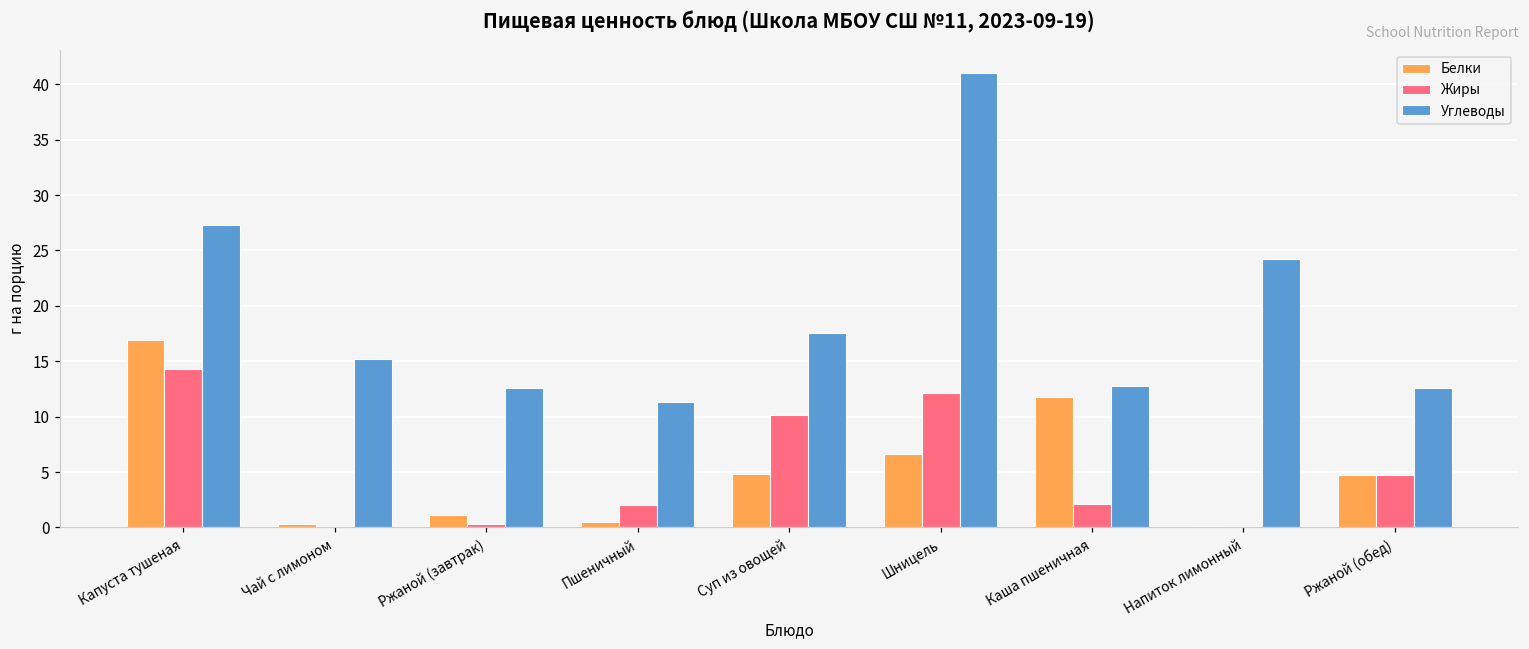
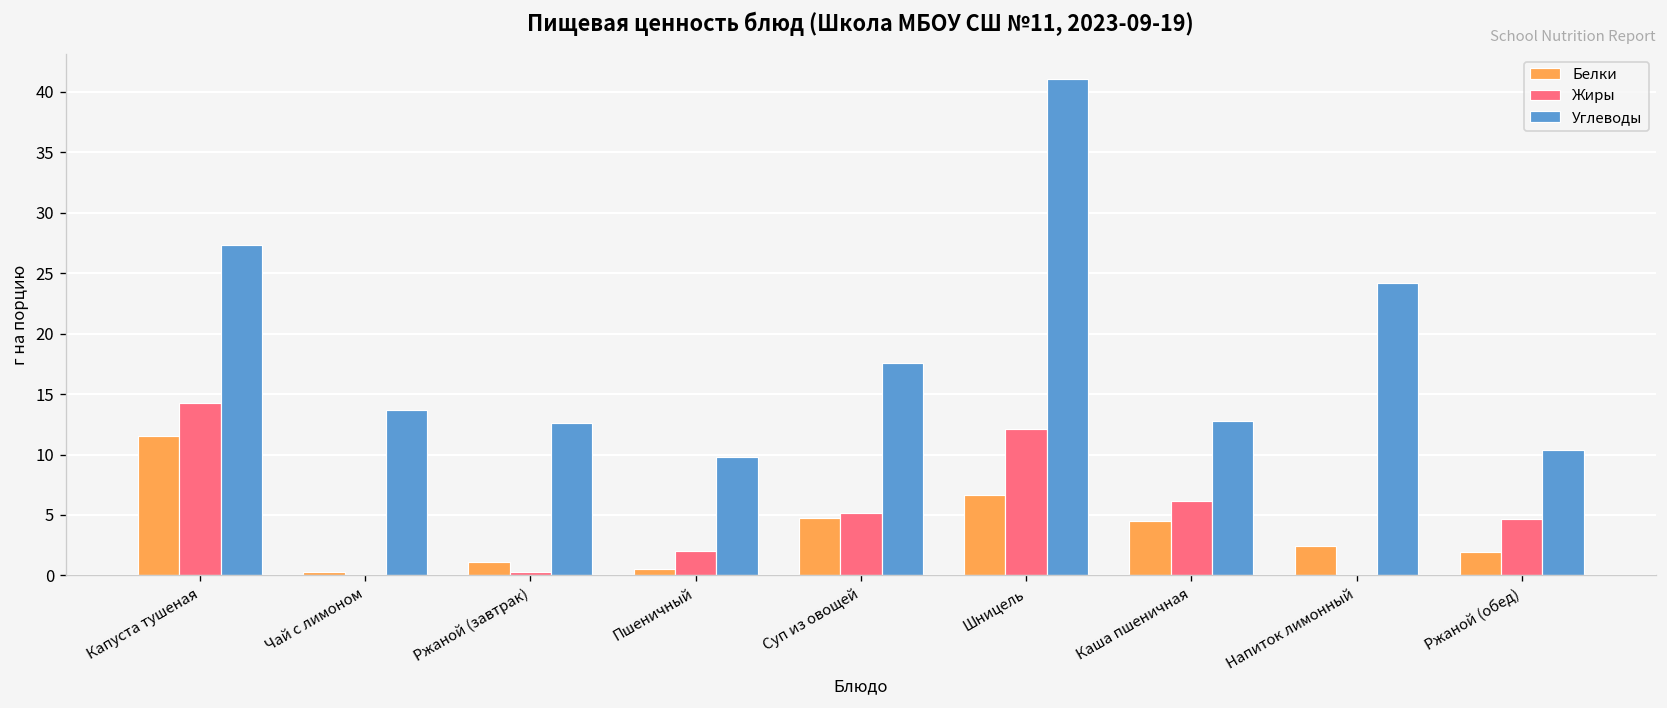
Белки, Капуста тушеная: 16.9 -> 11.5
Углеводы, Чай с лимоном: 15.2 -> 13.7
Углеводы, Пшеничный: 11.3 -> 9.8
Жиры, Суп из овощей: 10.2 -> 5.2
Белки, Каша пшеничная: 11.8 -> 4.5
Жиры, Каша пшеничная: 2.1 -> 6.2
Белки, Напиток лимонный: 0.1 -> 2.4
Белки, Ржаной (обед): 4.8 -> 2.0
Углеводы, Ржаной (обед): 12.6 -> 10.4
